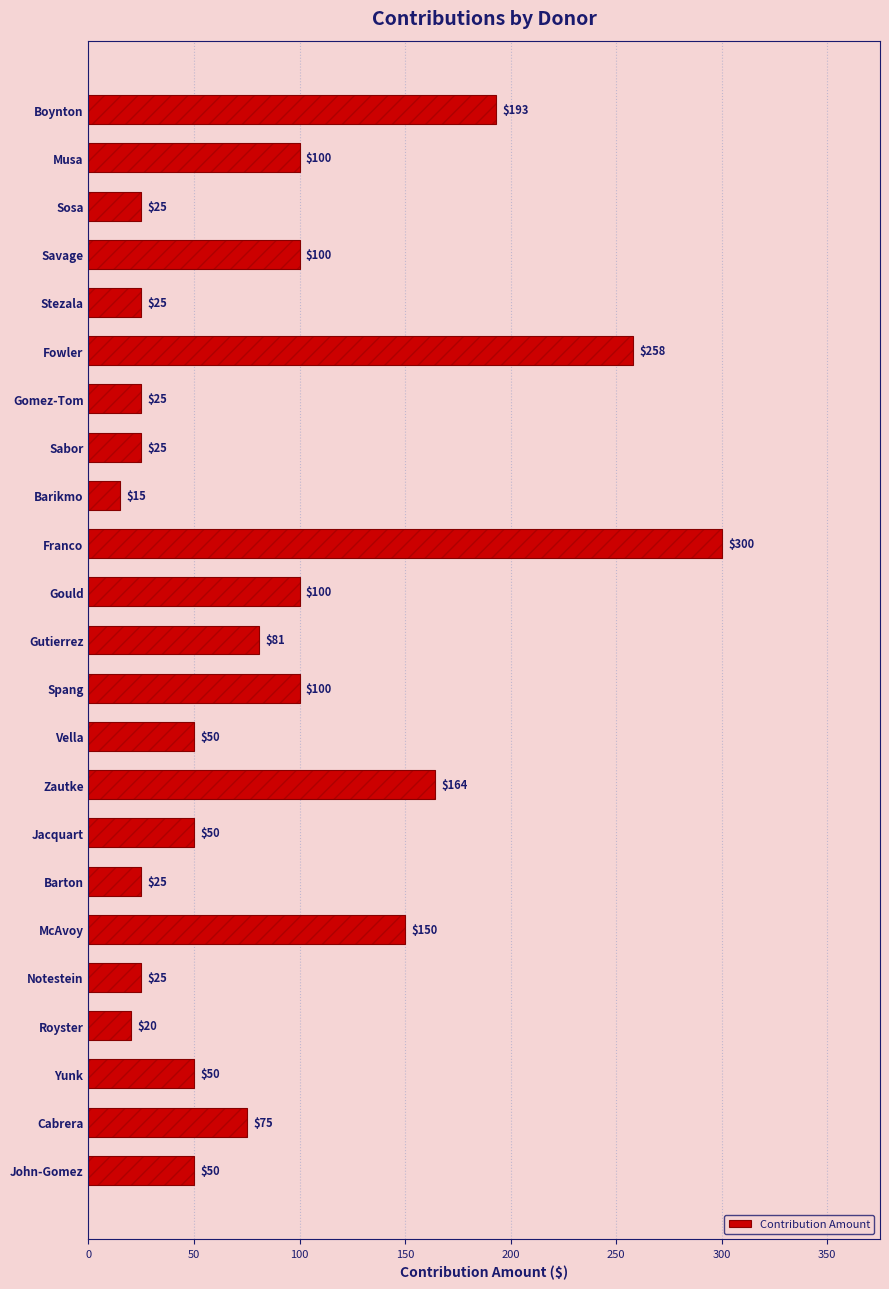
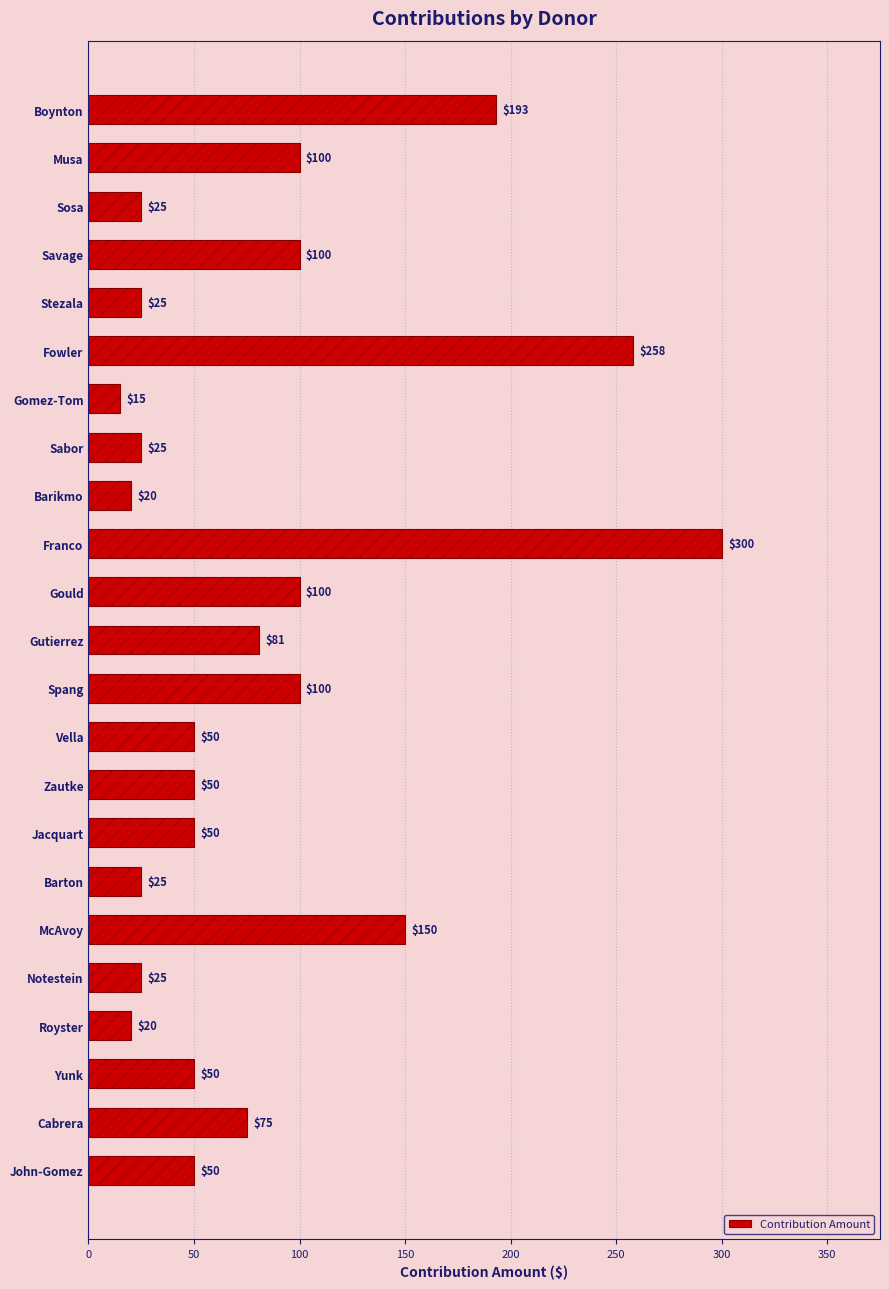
Gomez-Tom: $25 -> $15
Barikmo: $15 -> $20
Zautke: $164 -> $50
